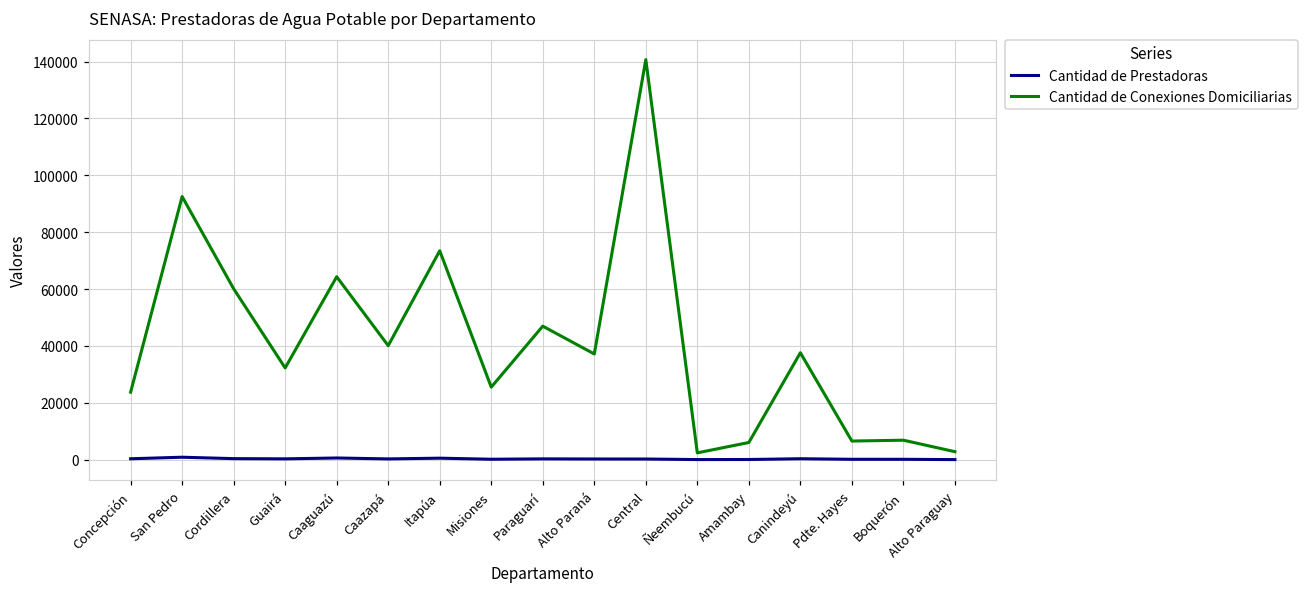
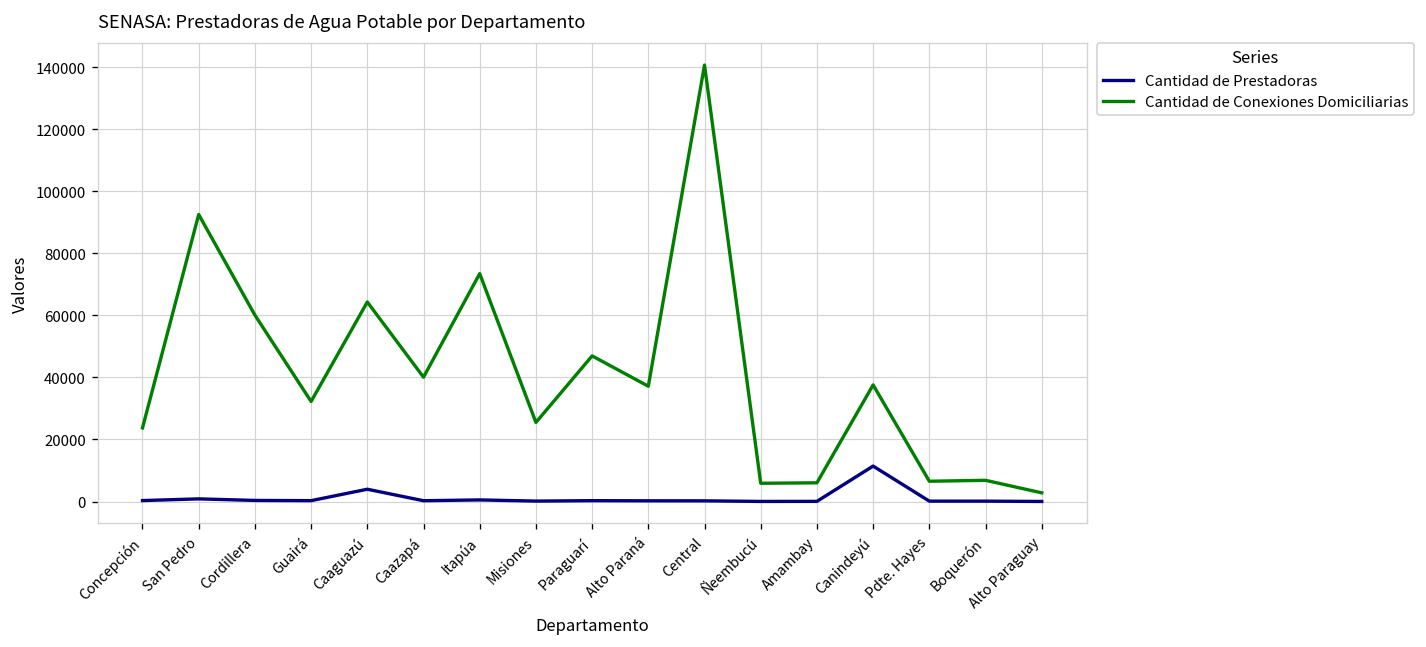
Cantidad de Prestadoras, Caaguazú: 1000 -> 4000
Cantidad de Conexiones Domiciliarias, Ñeembucú: 2000 -> 6000
Cantidad de Prestadoras, Canindeyú: 0 -> 11000
